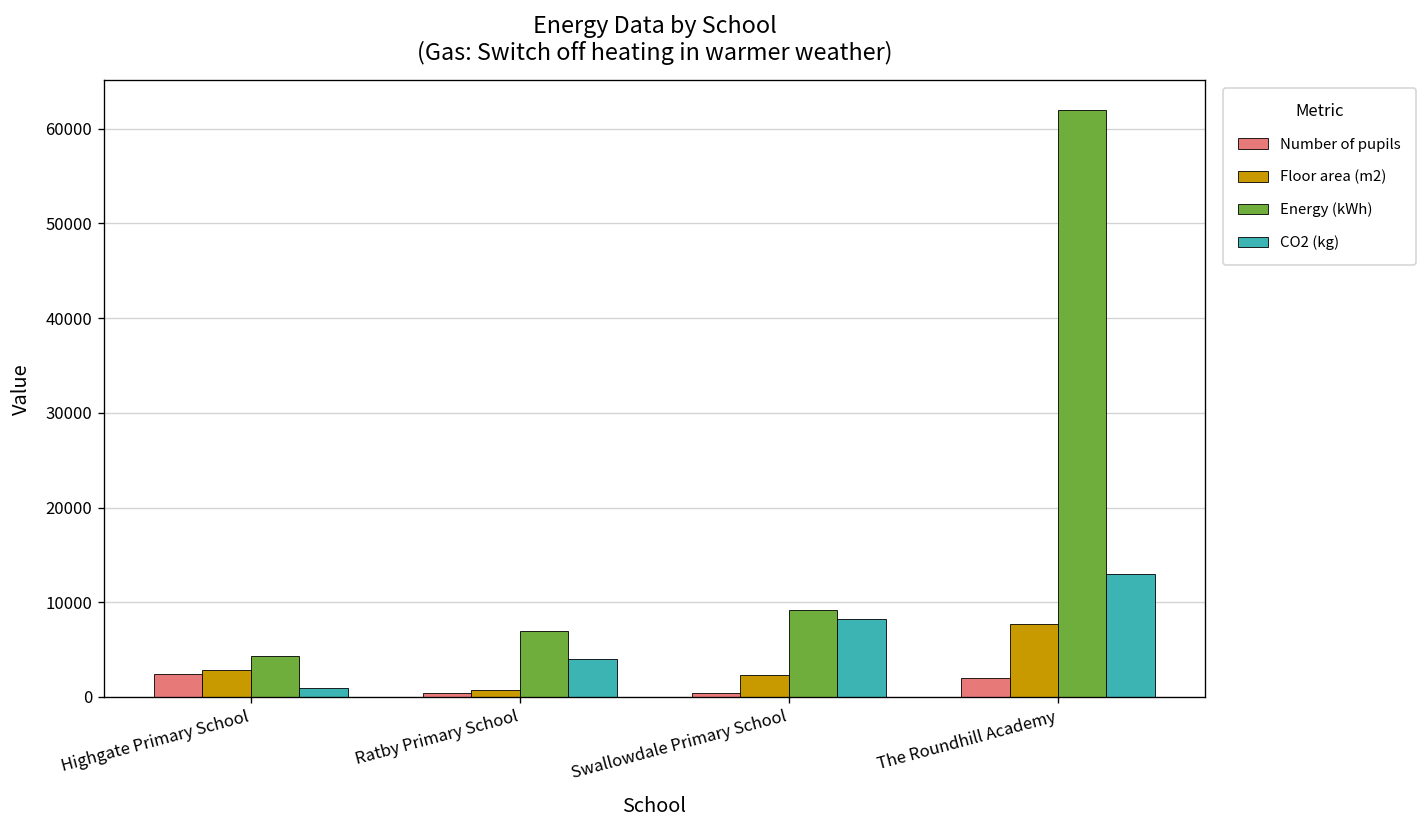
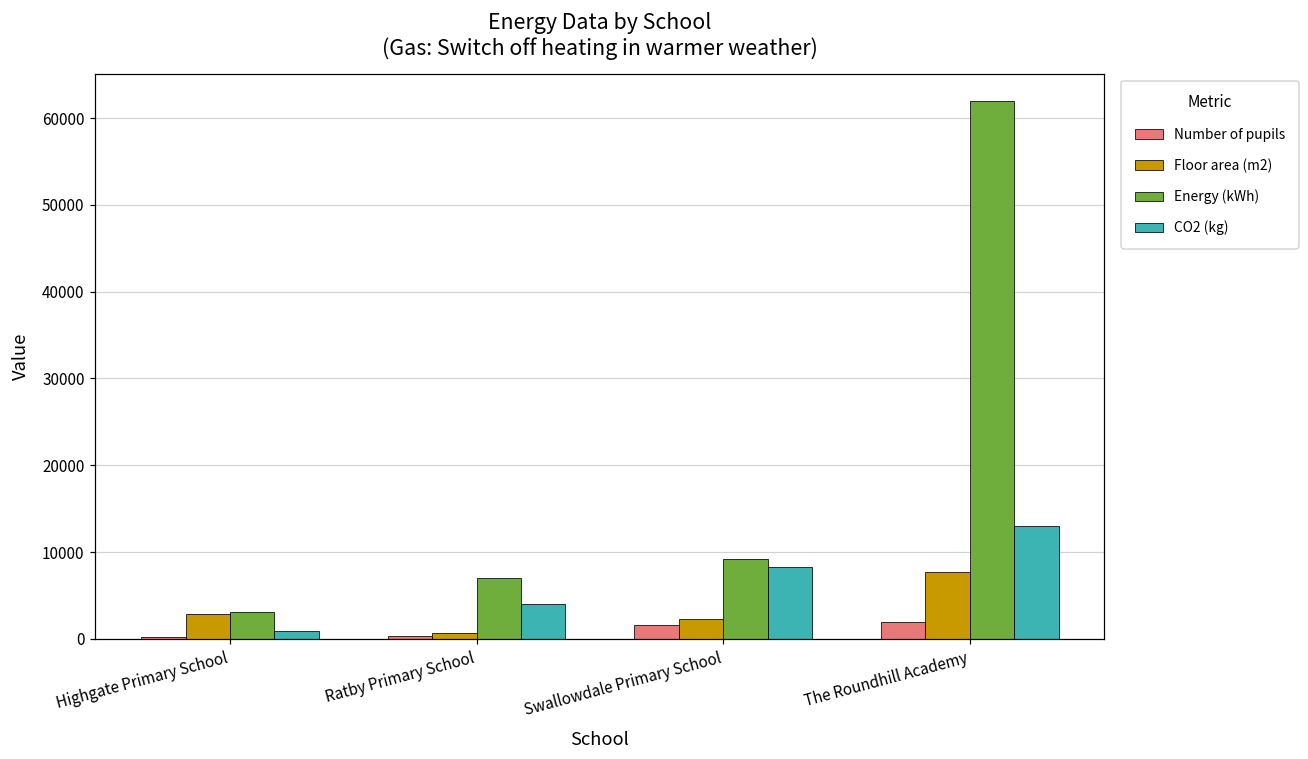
Number of pupils, Highgate Primary School: 2000 -> 0
Energy (kWh), Highgate Primary School: 4000 -> 3000
Number of pupils, Swallowdale Primary School: 0 -> 2000
